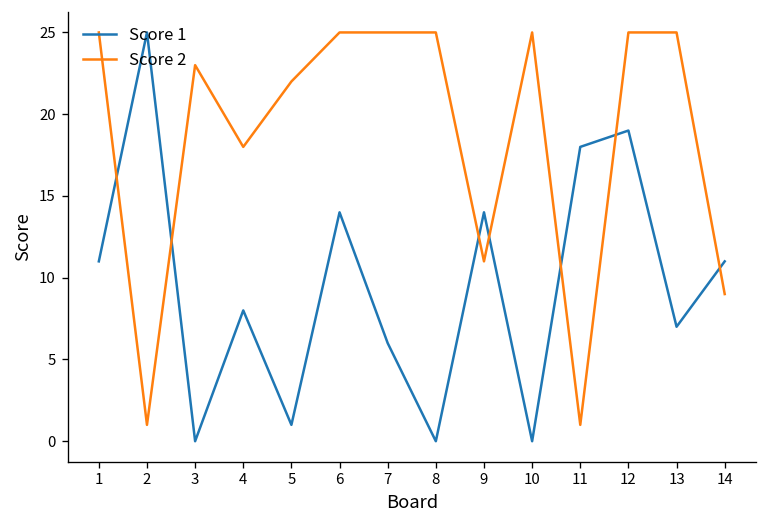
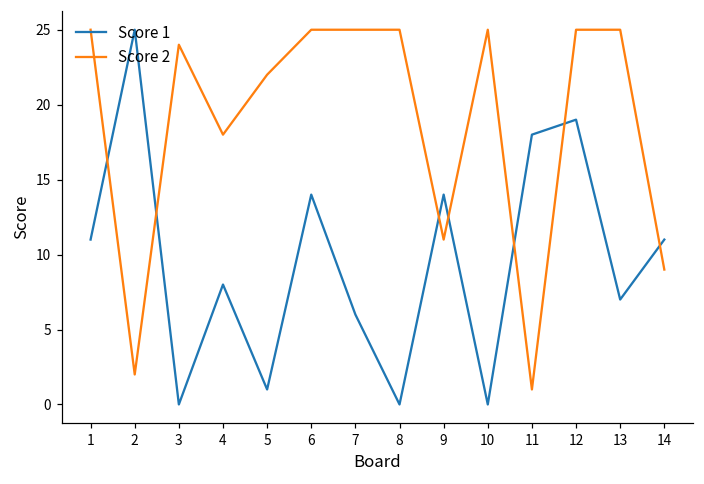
Score 2, 2: 1 -> 2
Score 2, 3: 23 -> 24
